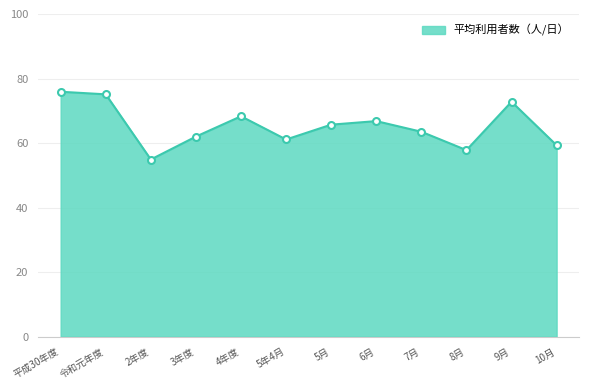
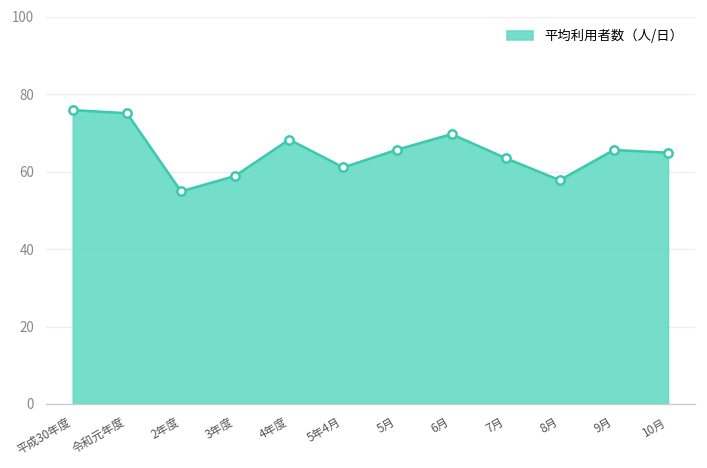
3年度: 62 -> 59
6月: 67 -> 70
9月: 73 -> 66
10月: 59 -> 65
